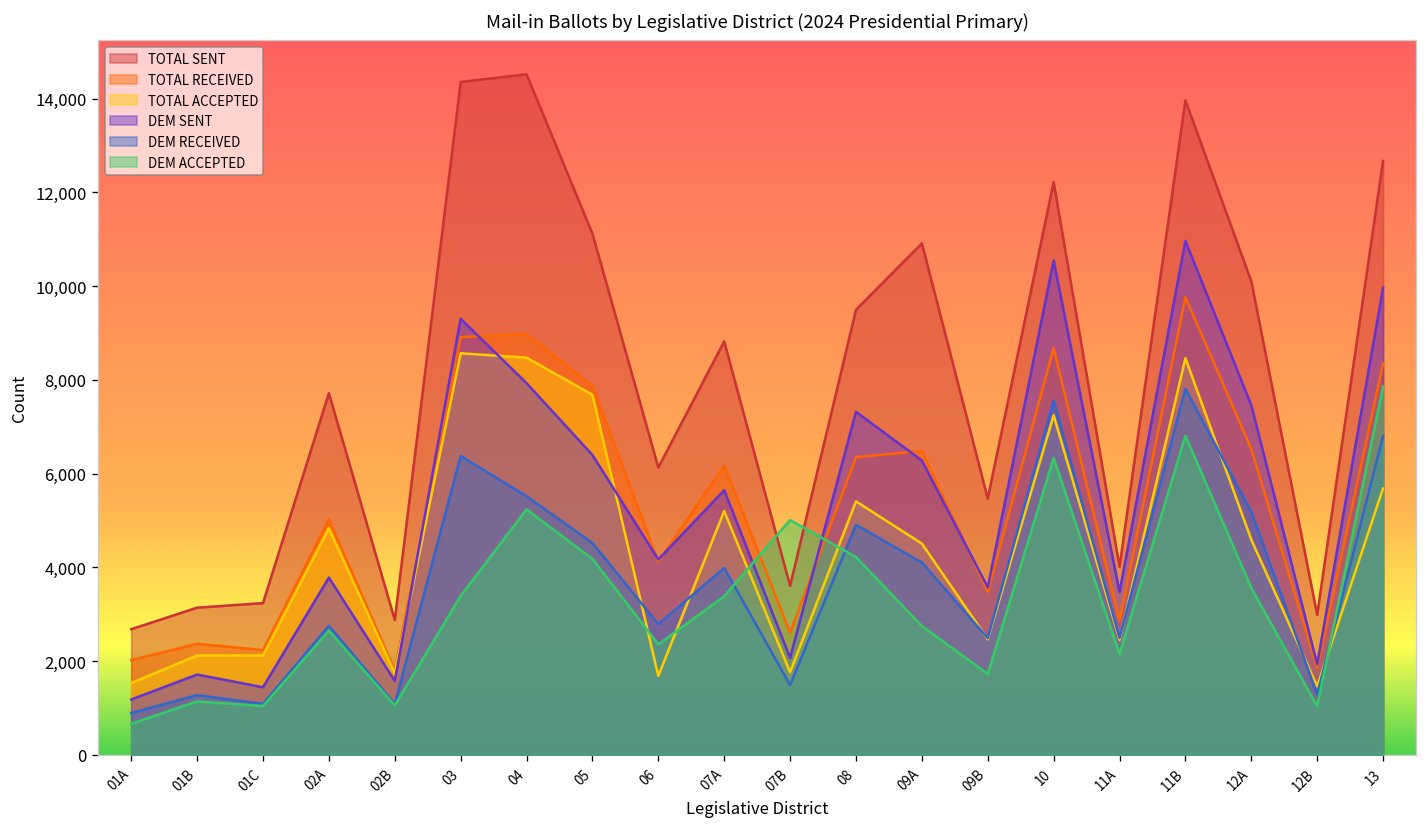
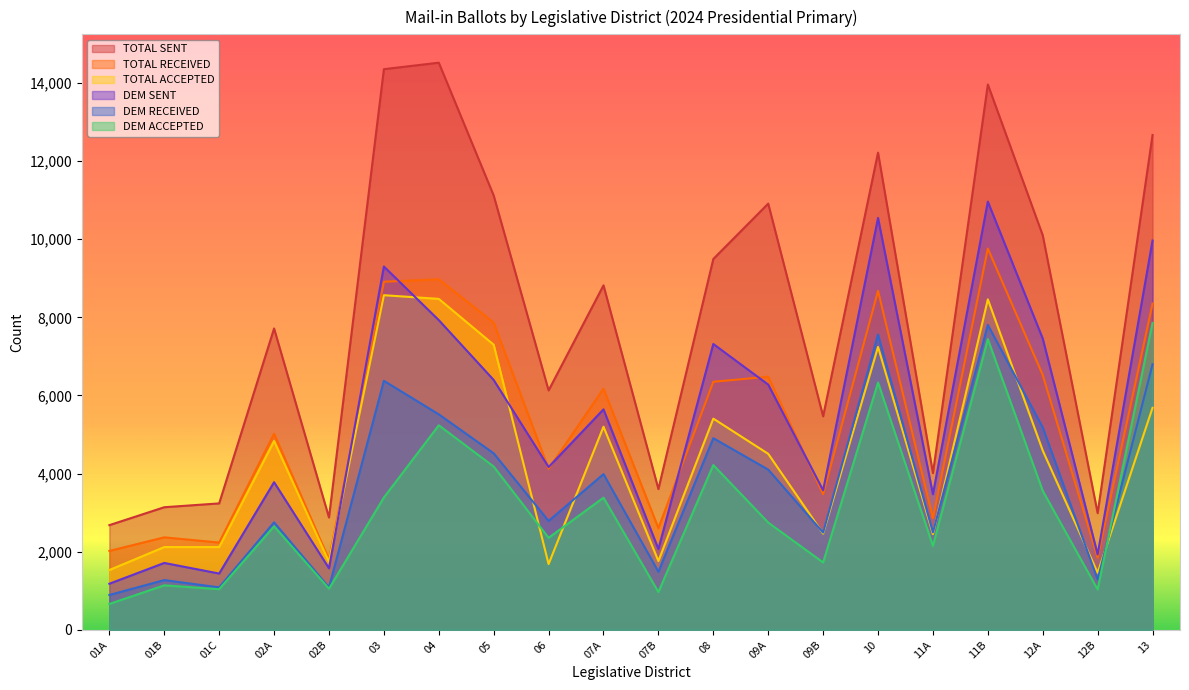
TOTAL ACCEPTED, 05: 7,700 -> 7,300
DEM ACCEPTED, 07B: 5,000 -> 1,000
DEM ACCEPTED, 11B: 6,800 -> 7,400
